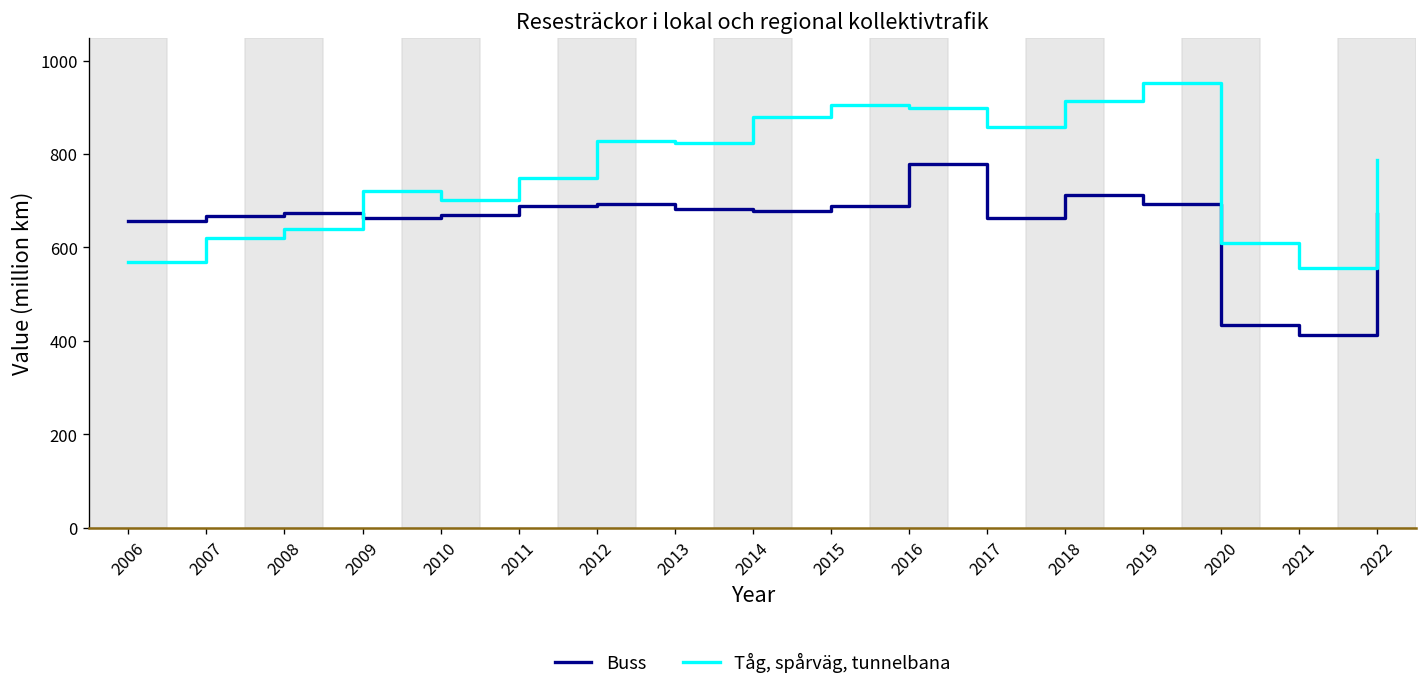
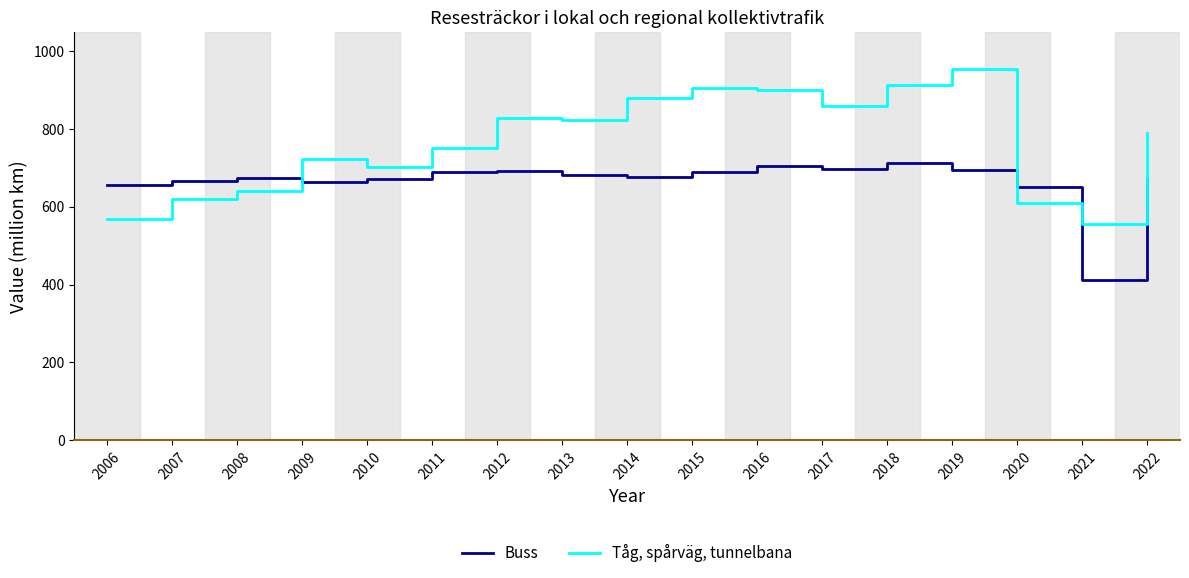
Buss, 2016: 780 -> 710
Buss, 2017: 660 -> 700
Buss, 2020: 430 -> 650
